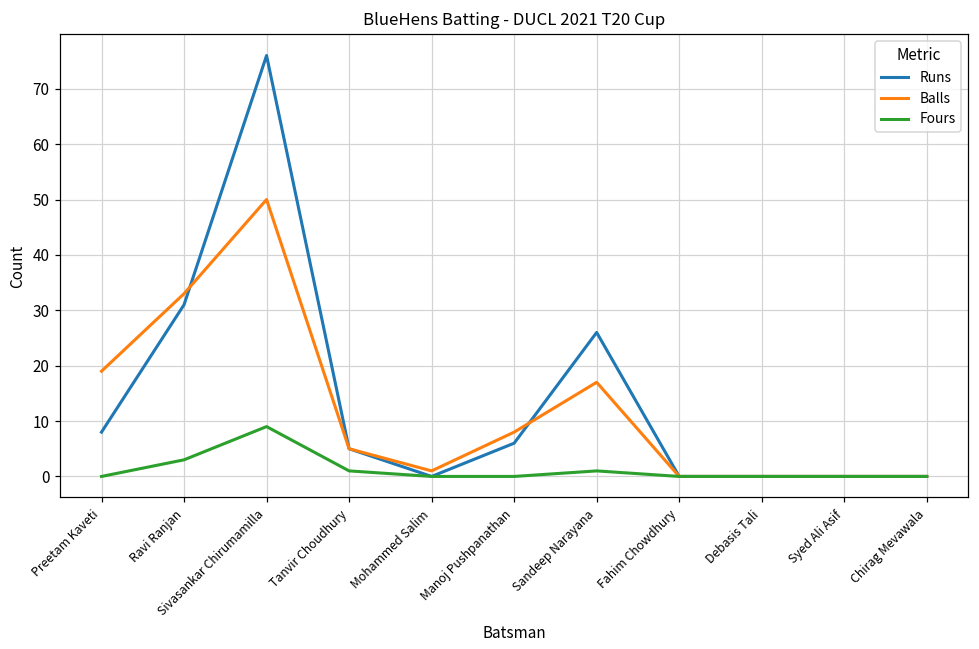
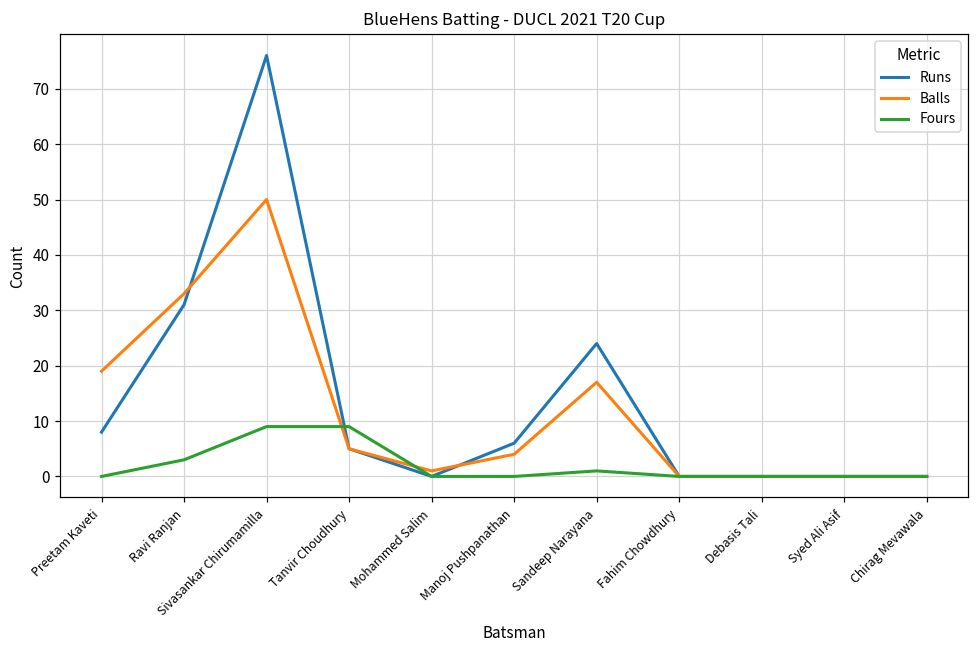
Fours, Tanvir Choudhury: 1 -> 9
Balls, Manoj Pushpanathan: 8 -> 4
Runs, Sandeep Narayana: 26 -> 24
